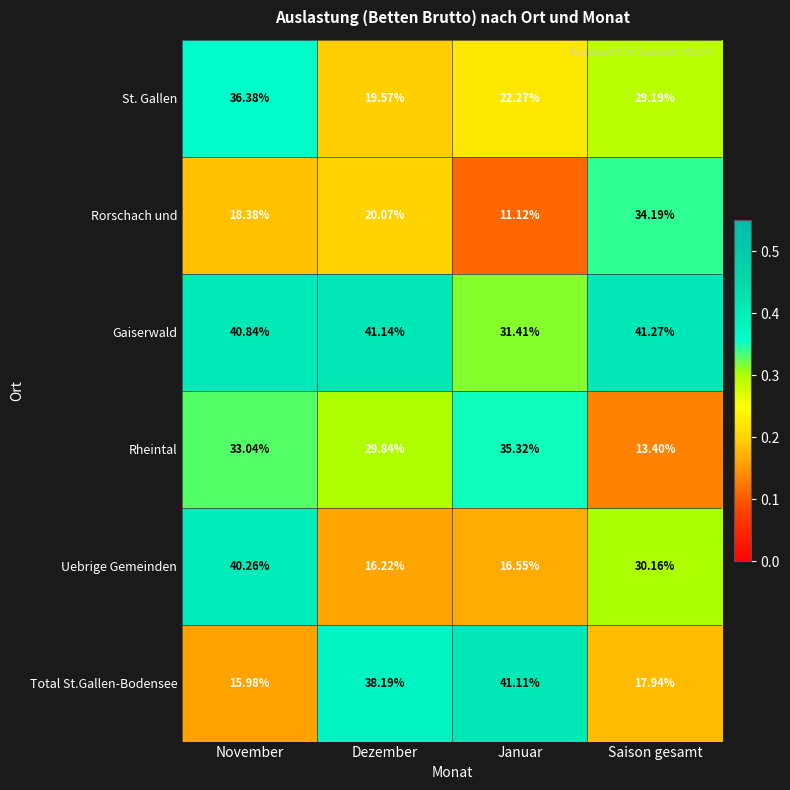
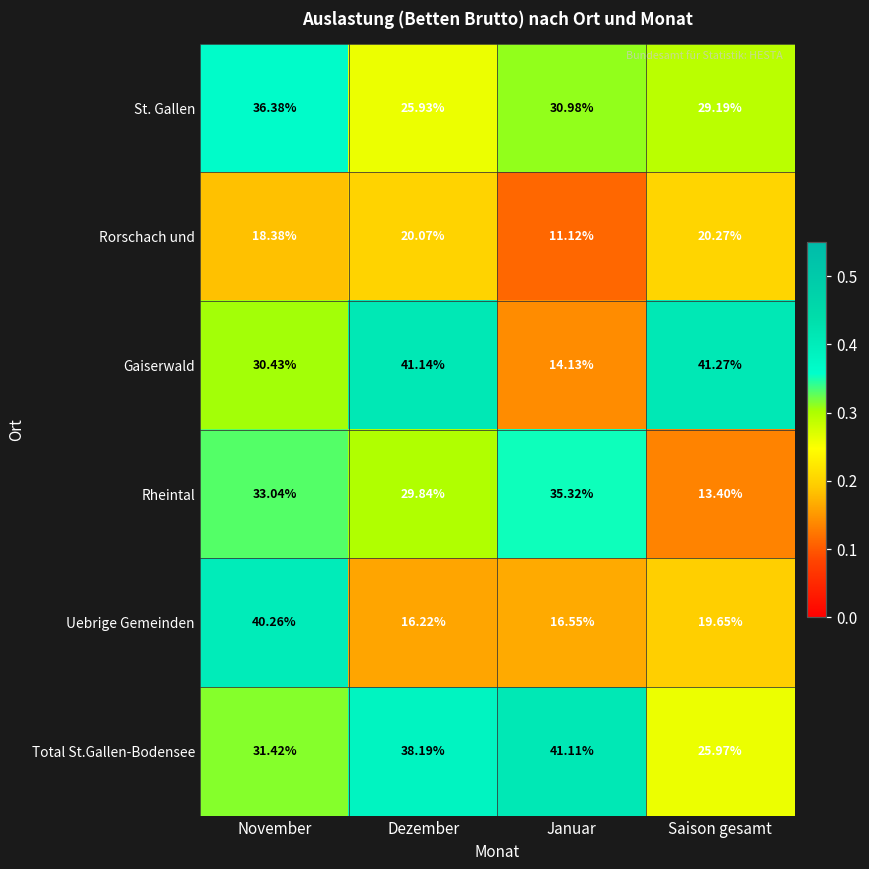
St. Gallen, Dezember: 19.57% -> 25.93%
St. Gallen, Januar: 22.27% -> 30.98%
Rorschach und, Saison gesamt: 34.19% -> 20.27%
Gaiserwald, November: 40.84% -> 30.43%
Gaiserwald, Januar: 31.41% -> 14.13%
Uebrige Gemeinden, Saison gesamt: 30.16% -> 19.65%
Total St.Gallen-Bodensee, November: 15.98% -> 31.42%
Total St.Gallen-Bodensee, Saison gesamt: 17.94% -> 25.97%
